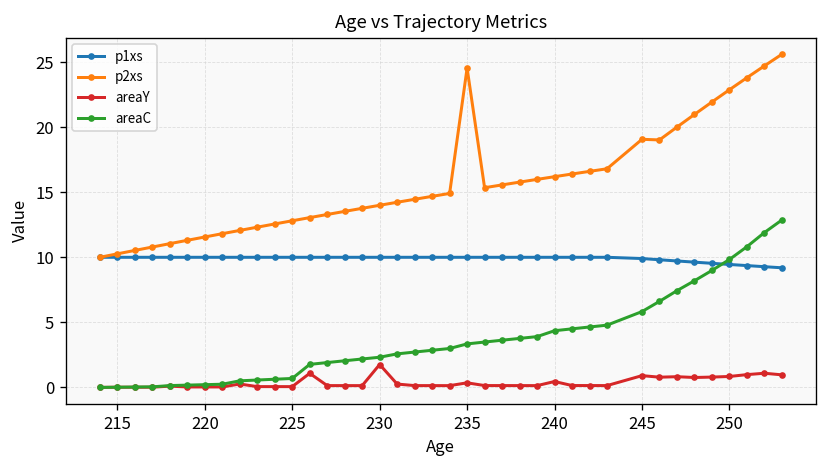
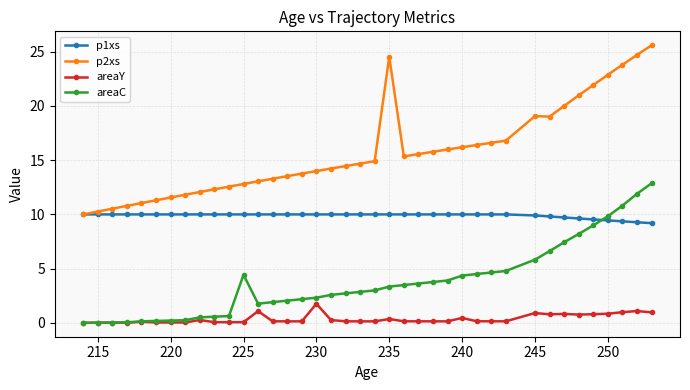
areaC, 225: 0.7 -> 4.4
